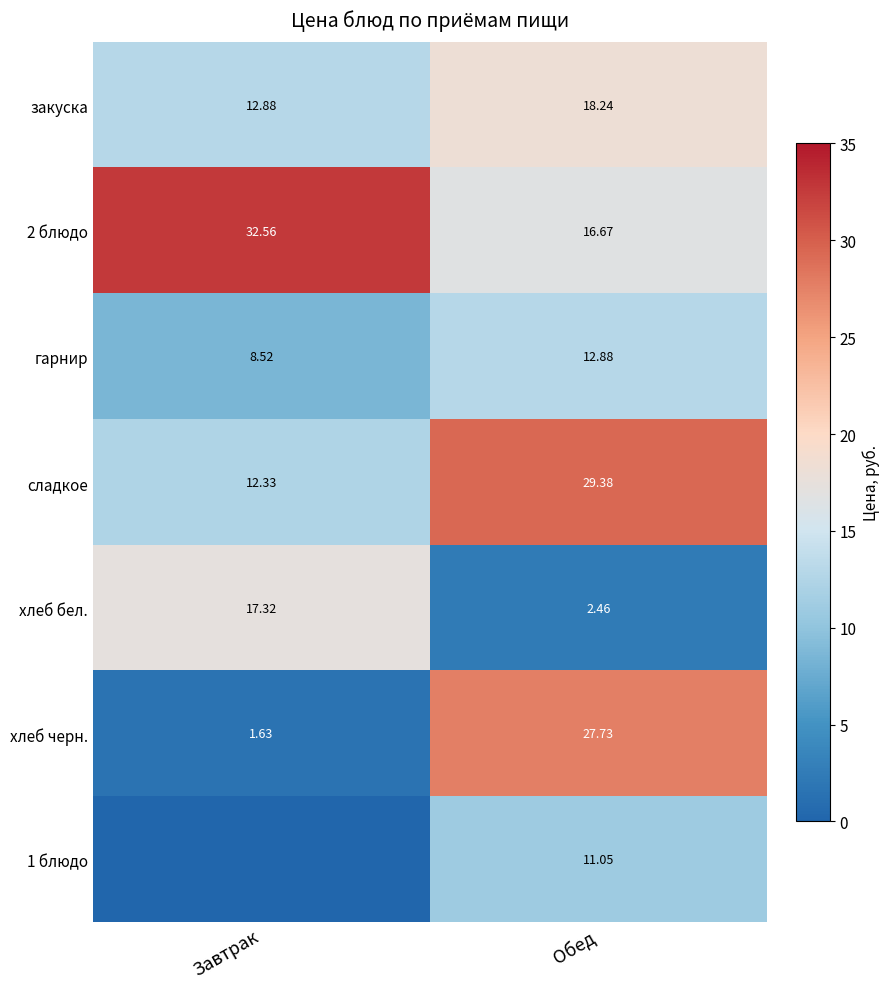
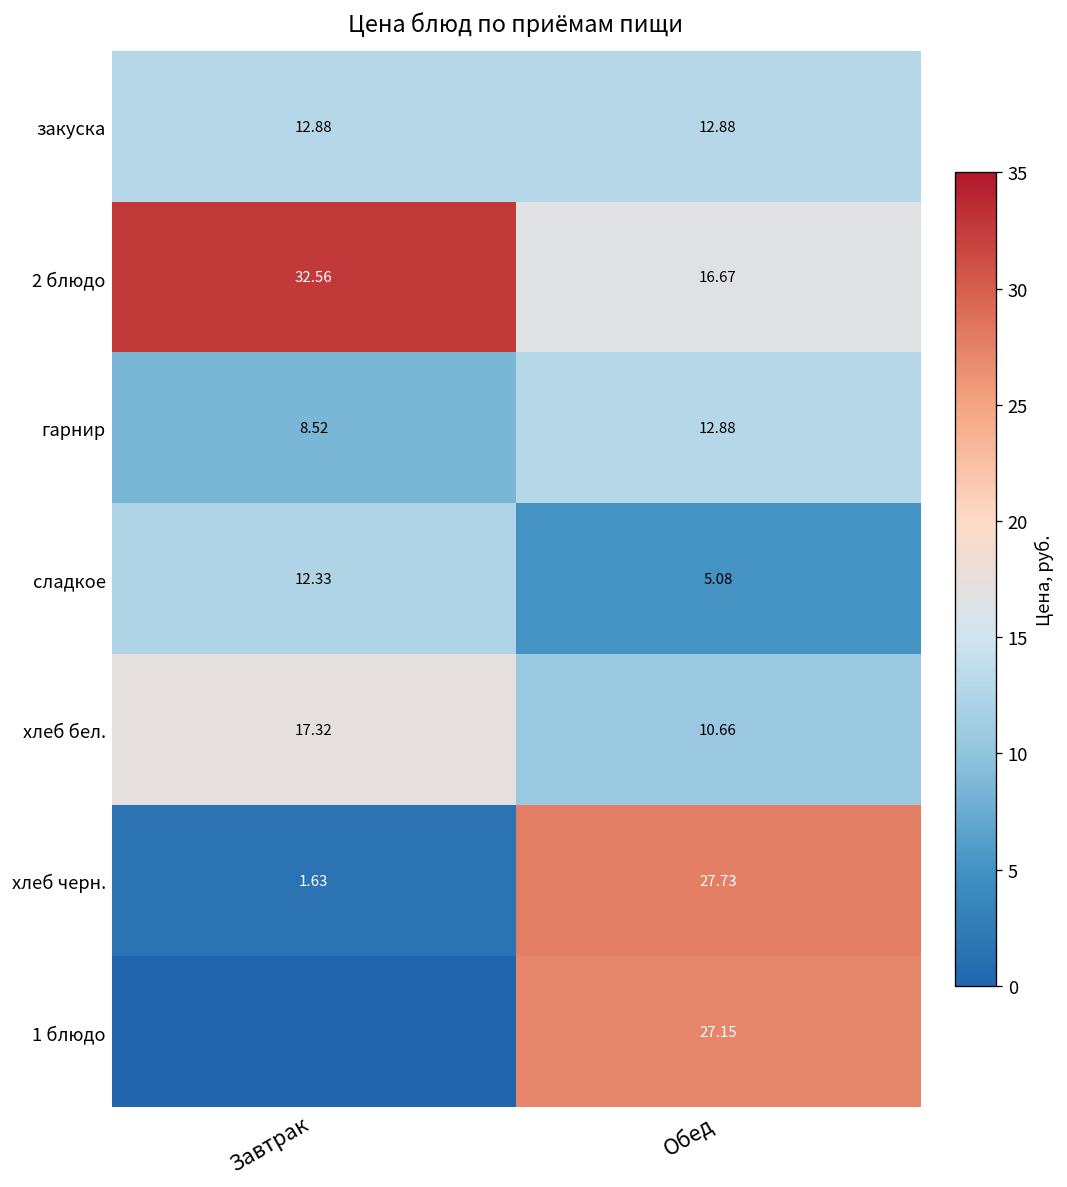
закуска, Обед: 18.24 -> 12.88
сладкое, Обед: 29.38 -> 5.08
хлеб бел., Обед: 2.46 -> 10.66
1 блюдо, Обед: 11.05 -> 27.15
